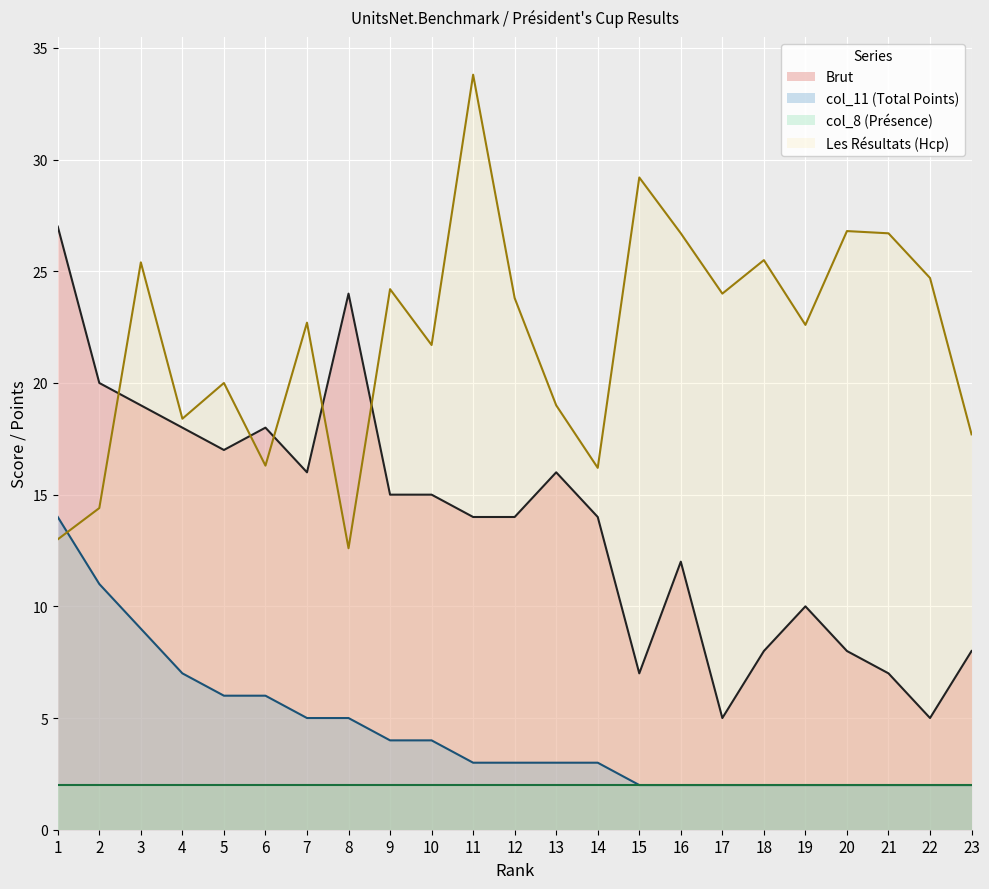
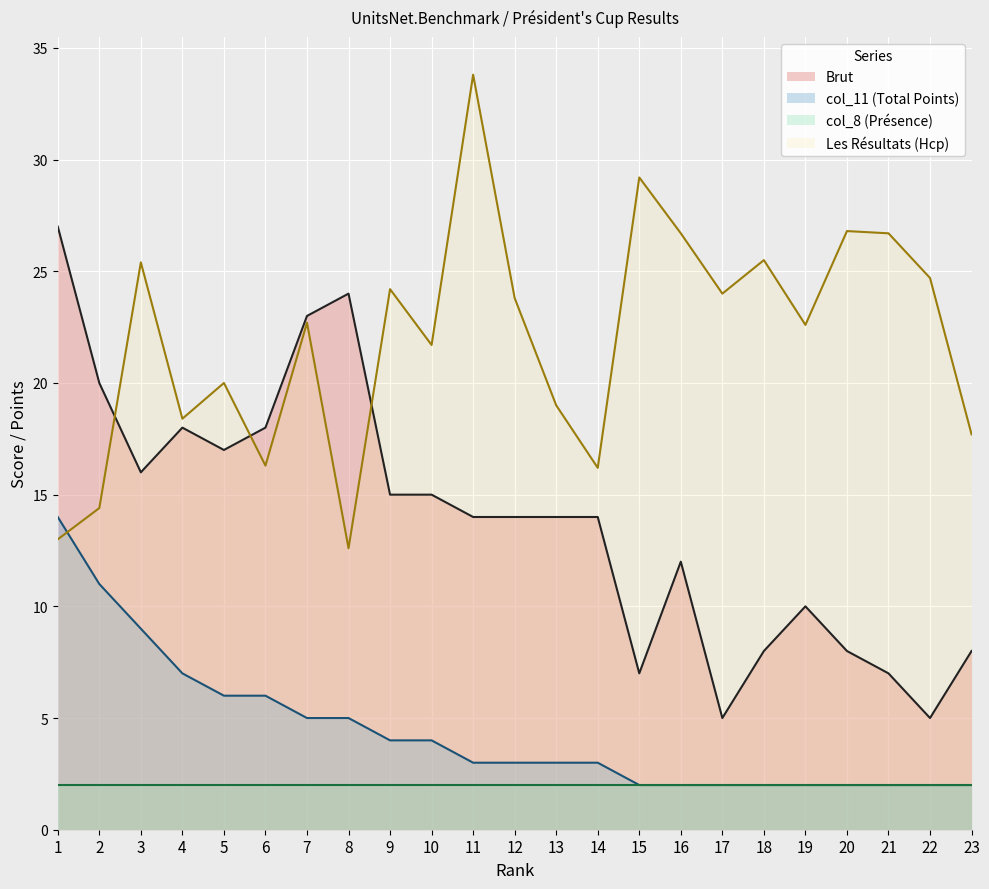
Brut, 3: 19 -> 16
Brut, 7: 16 -> 23
Brut, 13: 16 -> 14
